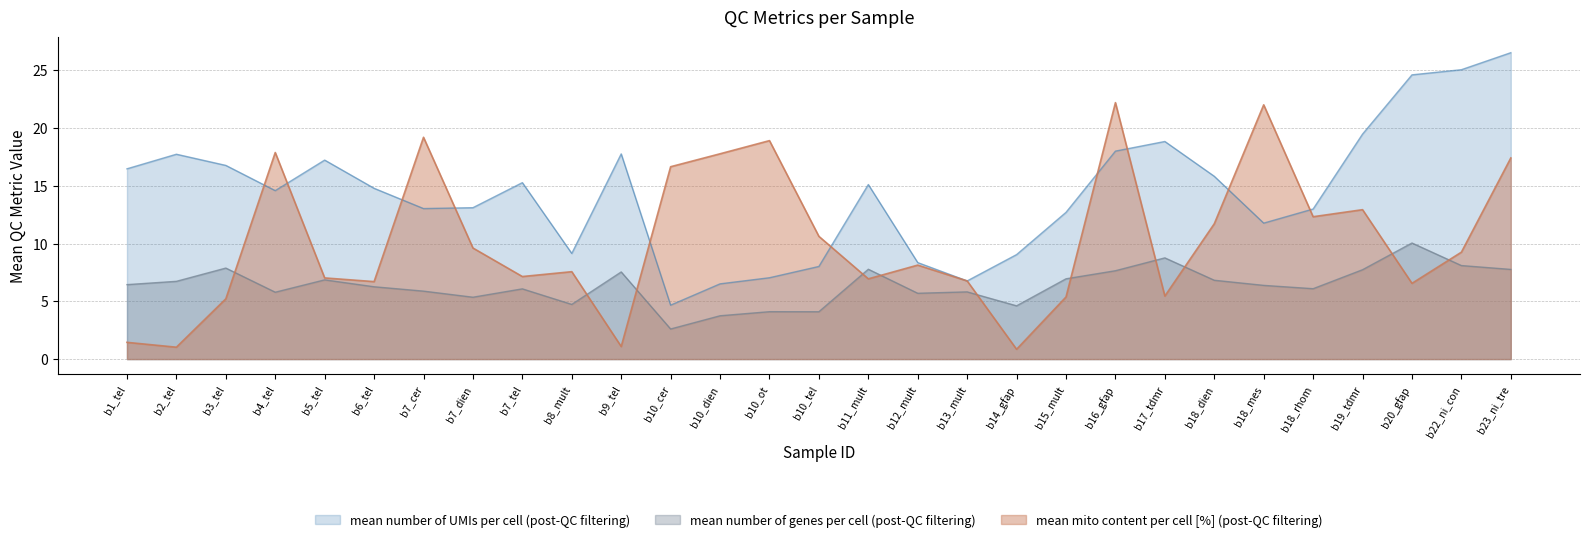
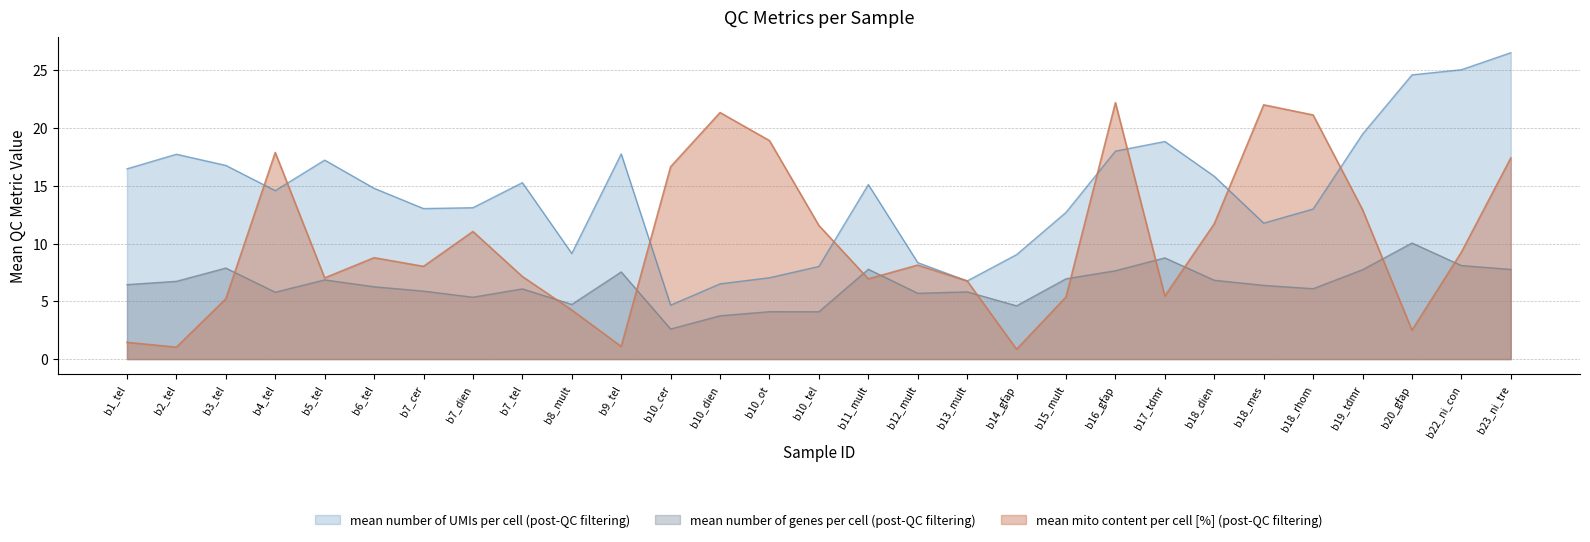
mean mito content per cell [%] (post-QC filtering), b6_tel: 6.7 -> 8.8
mean mito content per cell [%] (post-QC filtering), b7_cer: 19.2 -> 8.0
mean mito content per cell [%] (post-QC filtering), b7_dien: 9.6 -> 11.1
mean mito content per cell [%] (post-QC filtering), b8_mult: 7.6 -> 4.3
mean mito content per cell [%] (post-QC filtering), b10_dien: 17.8 -> 21.4
mean mito content per cell [%] (post-QC filtering), b10_tel: 10.6 -> 11.6
mean mito content per cell [%] (post-QC filtering), b18_rhom: 12.3 -> 21.1
mean mito content per cell [%] (post-QC filtering), b20_gfap: 6.6 -> 2.5
